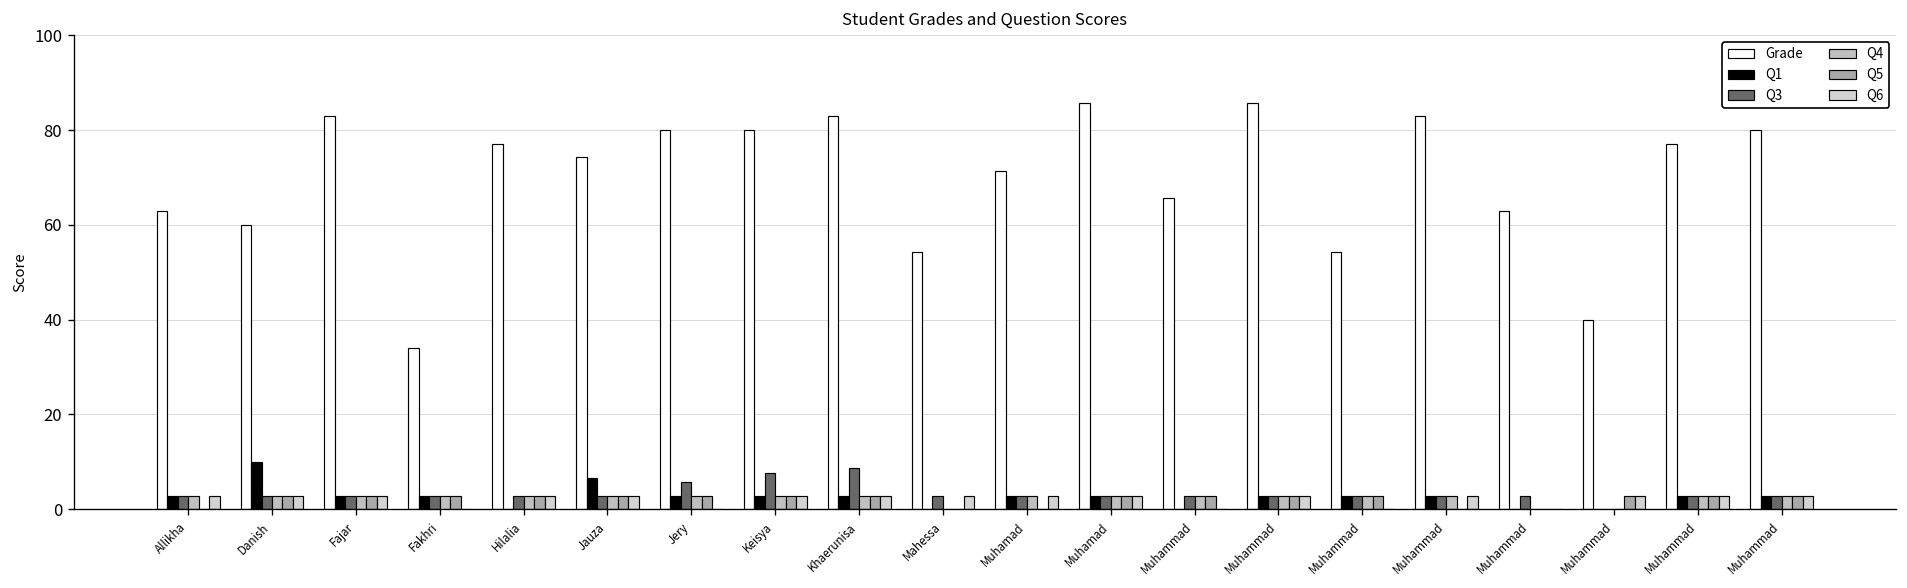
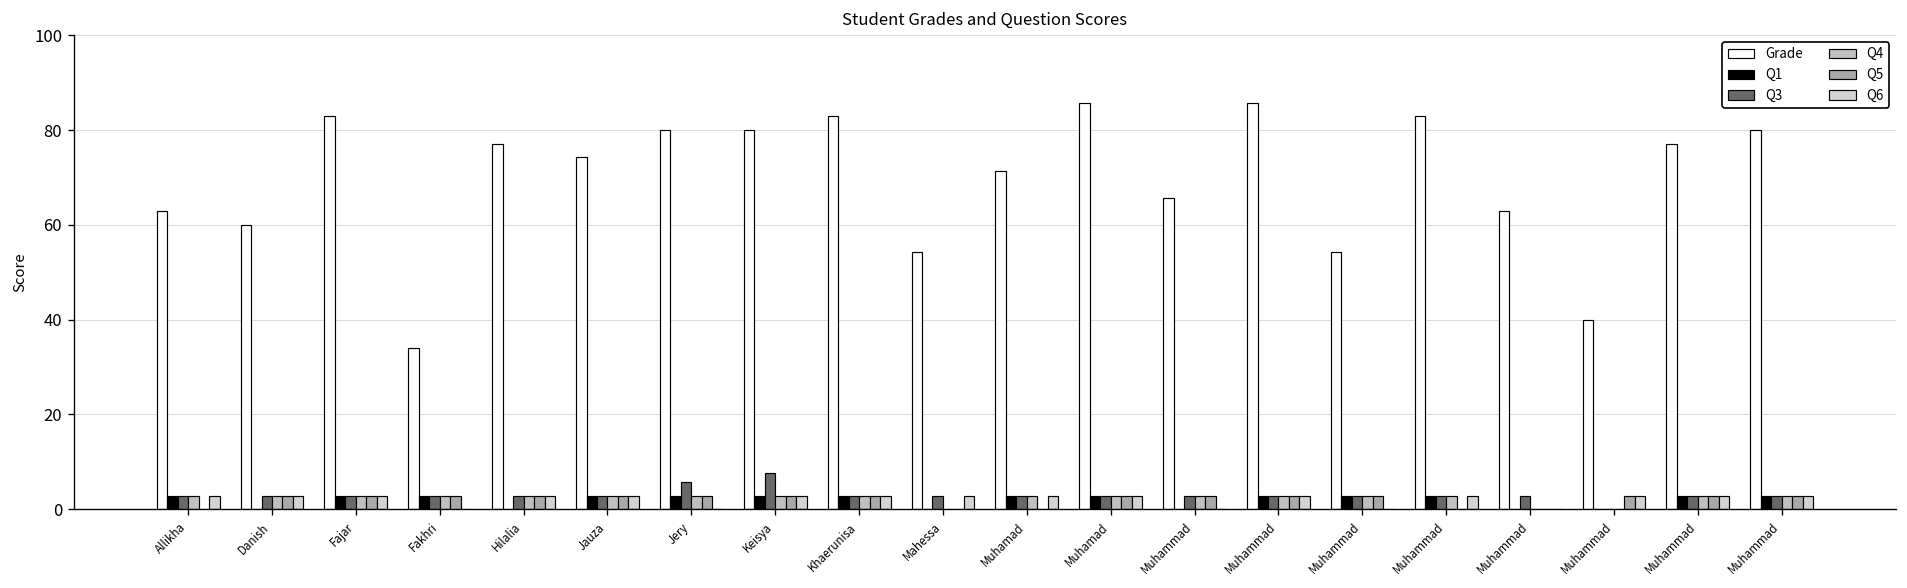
Q1, Danish: 10 -> 0
Q1, Jauza: 7 -> 3
Q3, Khaerunisa: 9 -> 3
